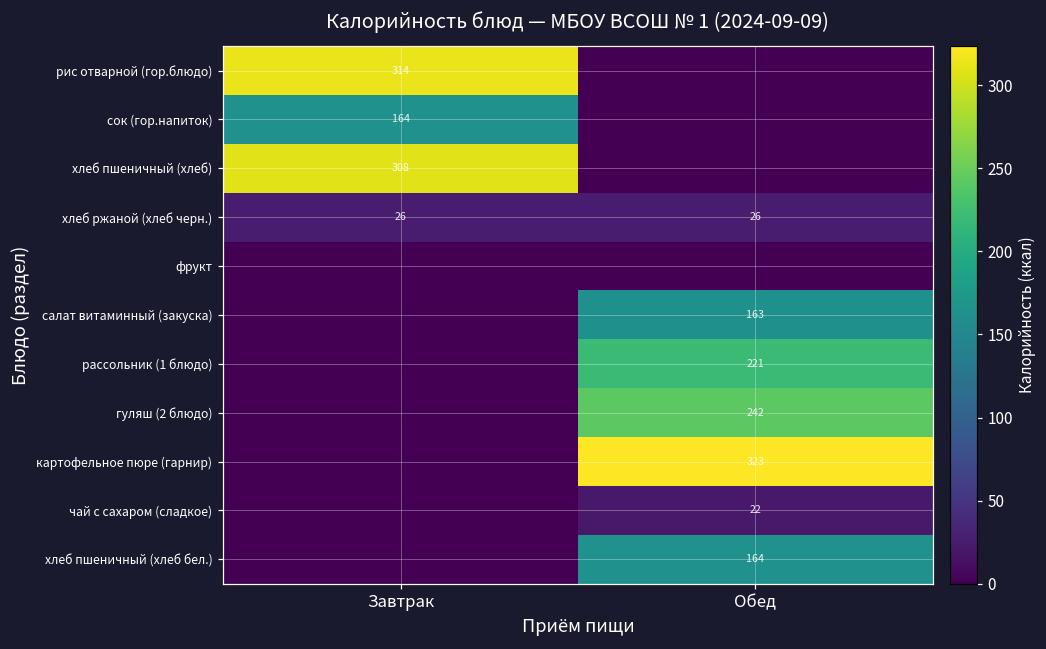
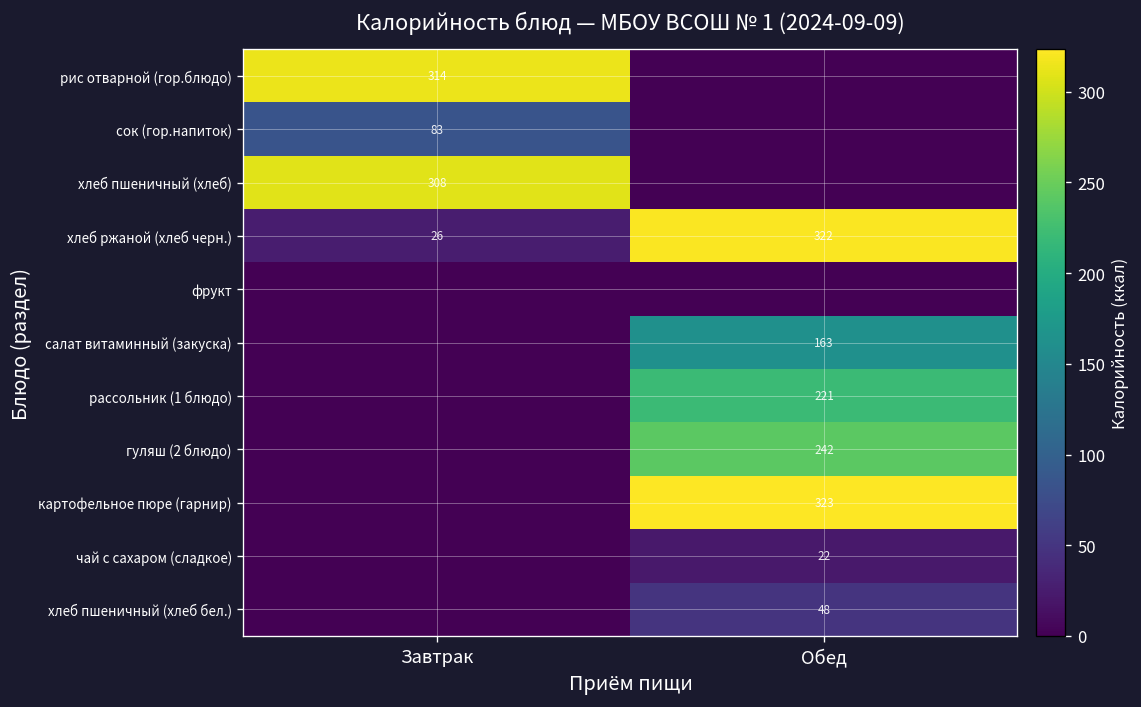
сок (гор.напиток), Завтрак: 164 -> 83
хлеб ржаной (хлеб черн.), Обед: 26 -> 322
хлеб пшеничный (хлеб бел.), Обед: 164 -> 48
